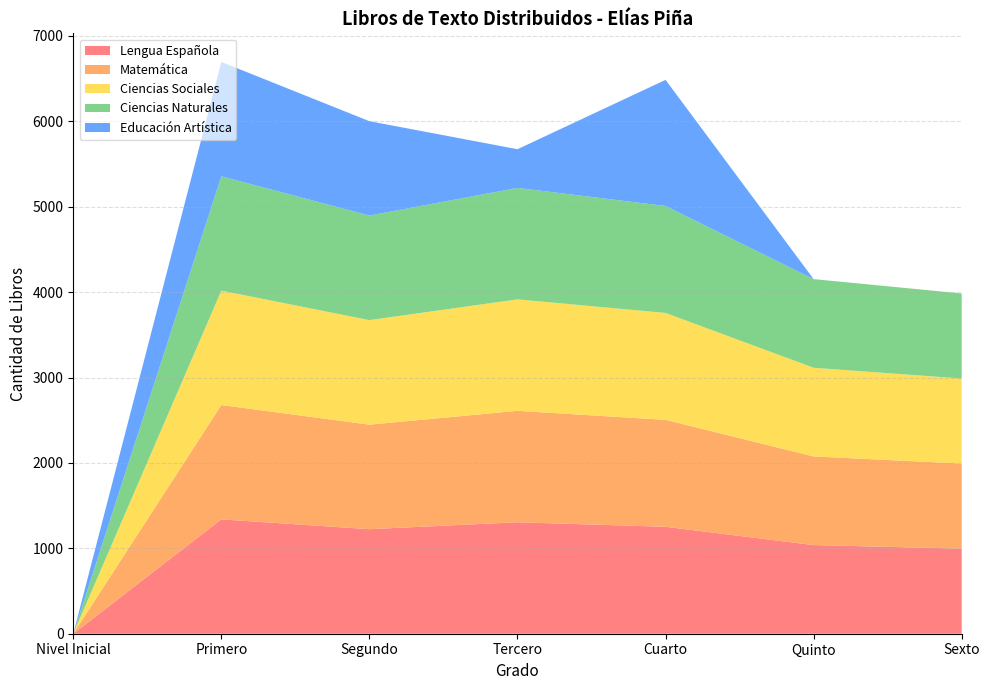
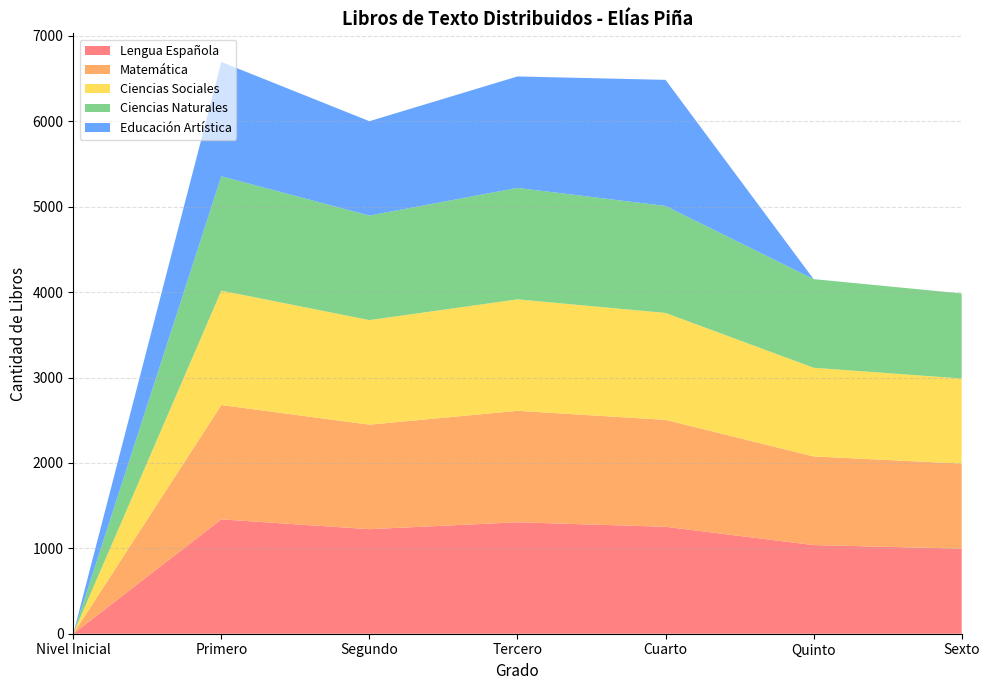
Educación Artística, Tercero: 500 -> 1300
